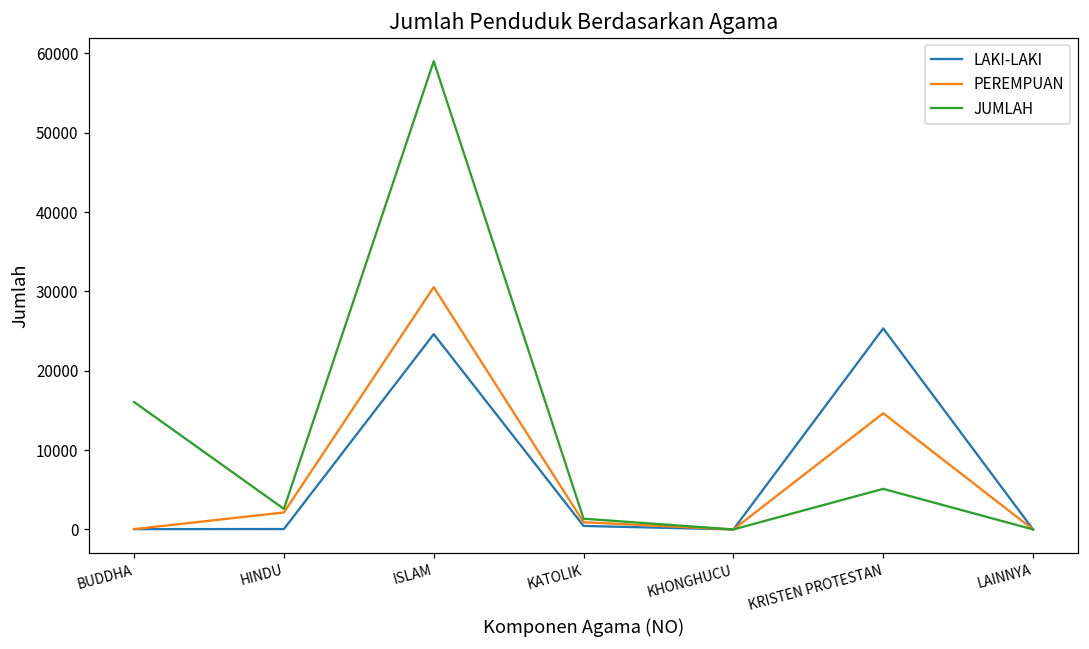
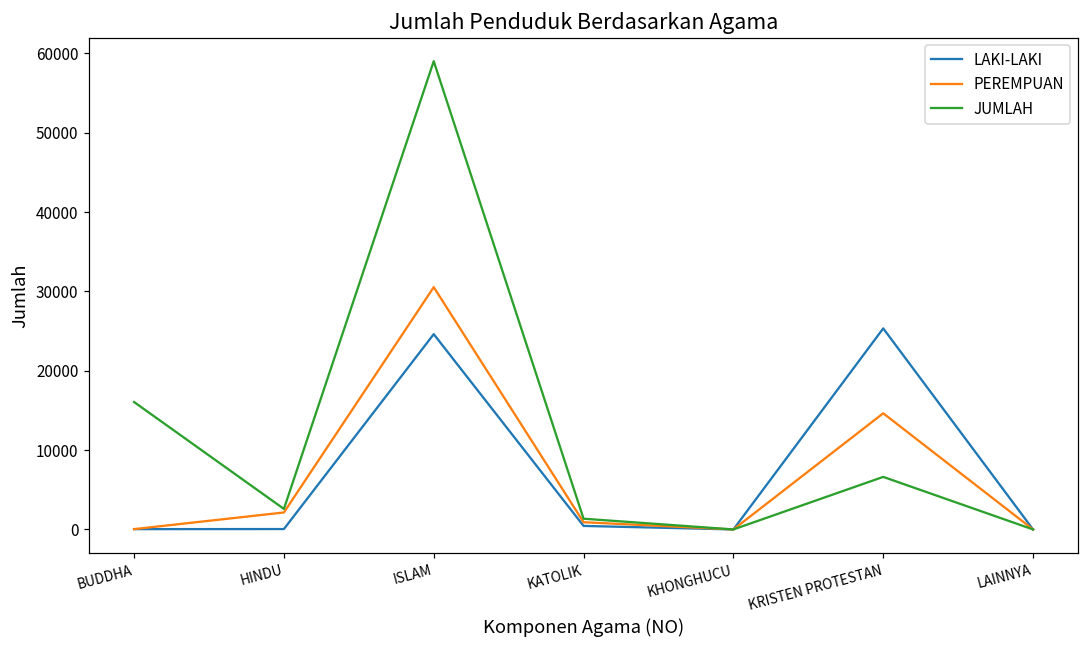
JUMLAH, KRISTEN PROTESTAN: 5000 -> 7000
